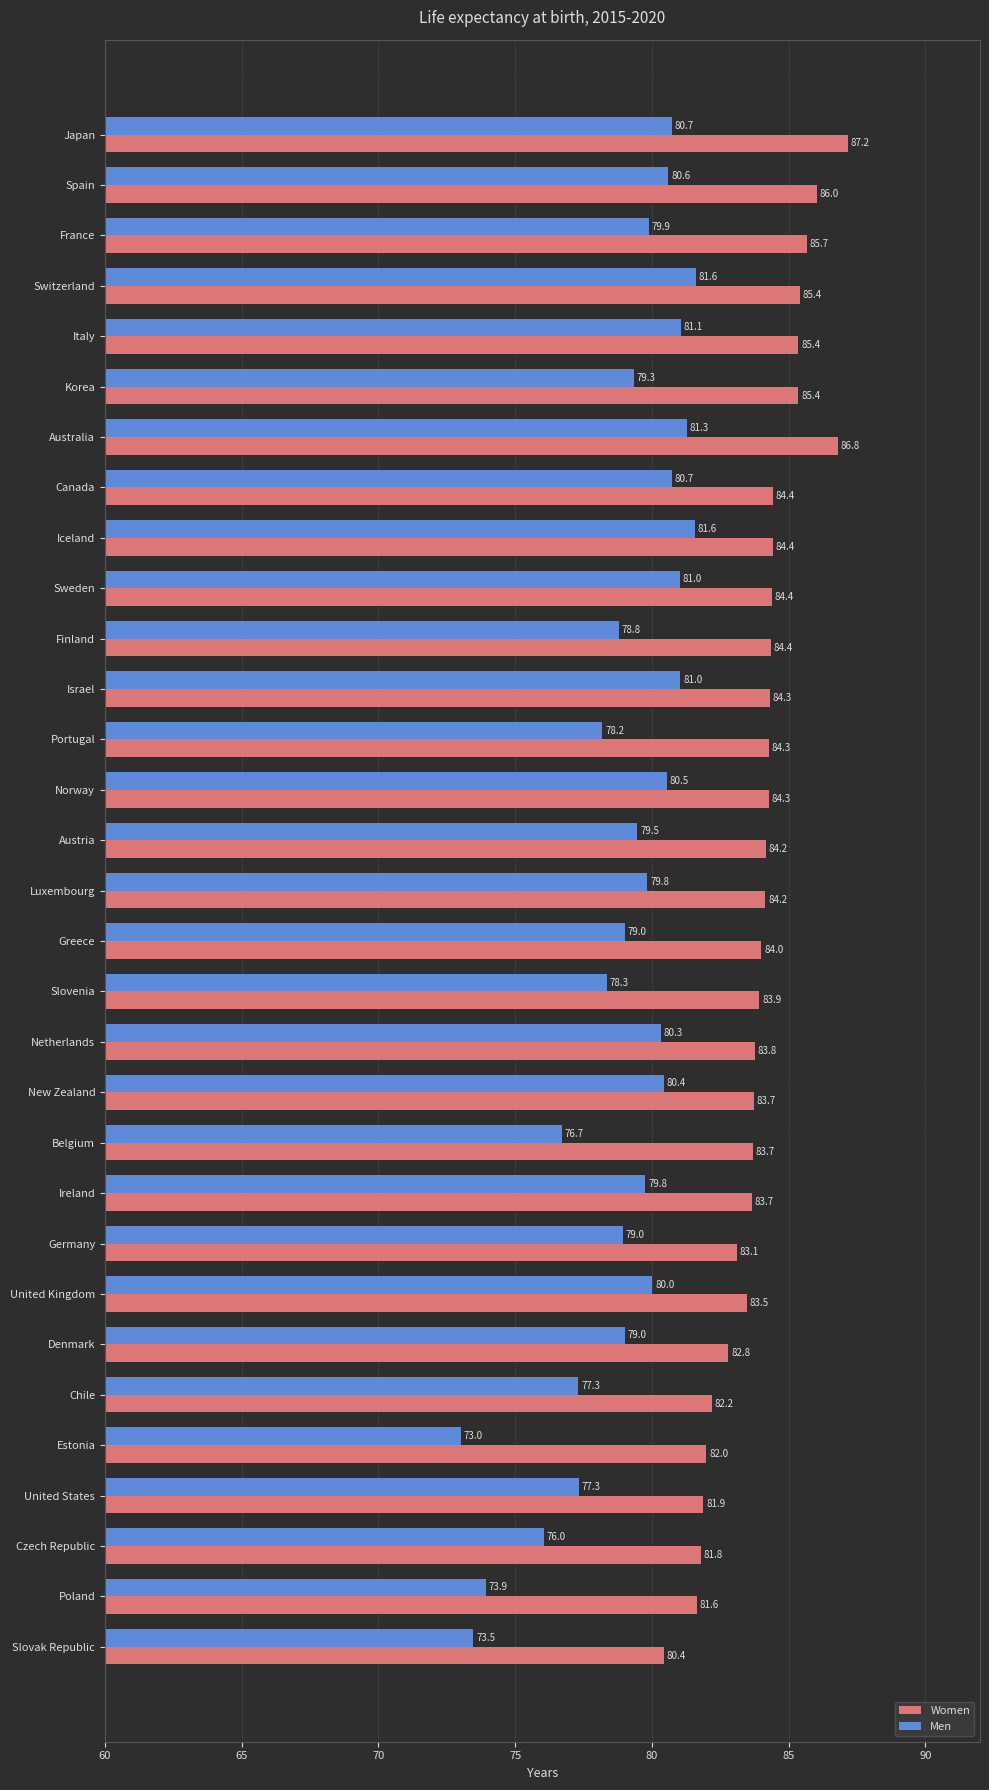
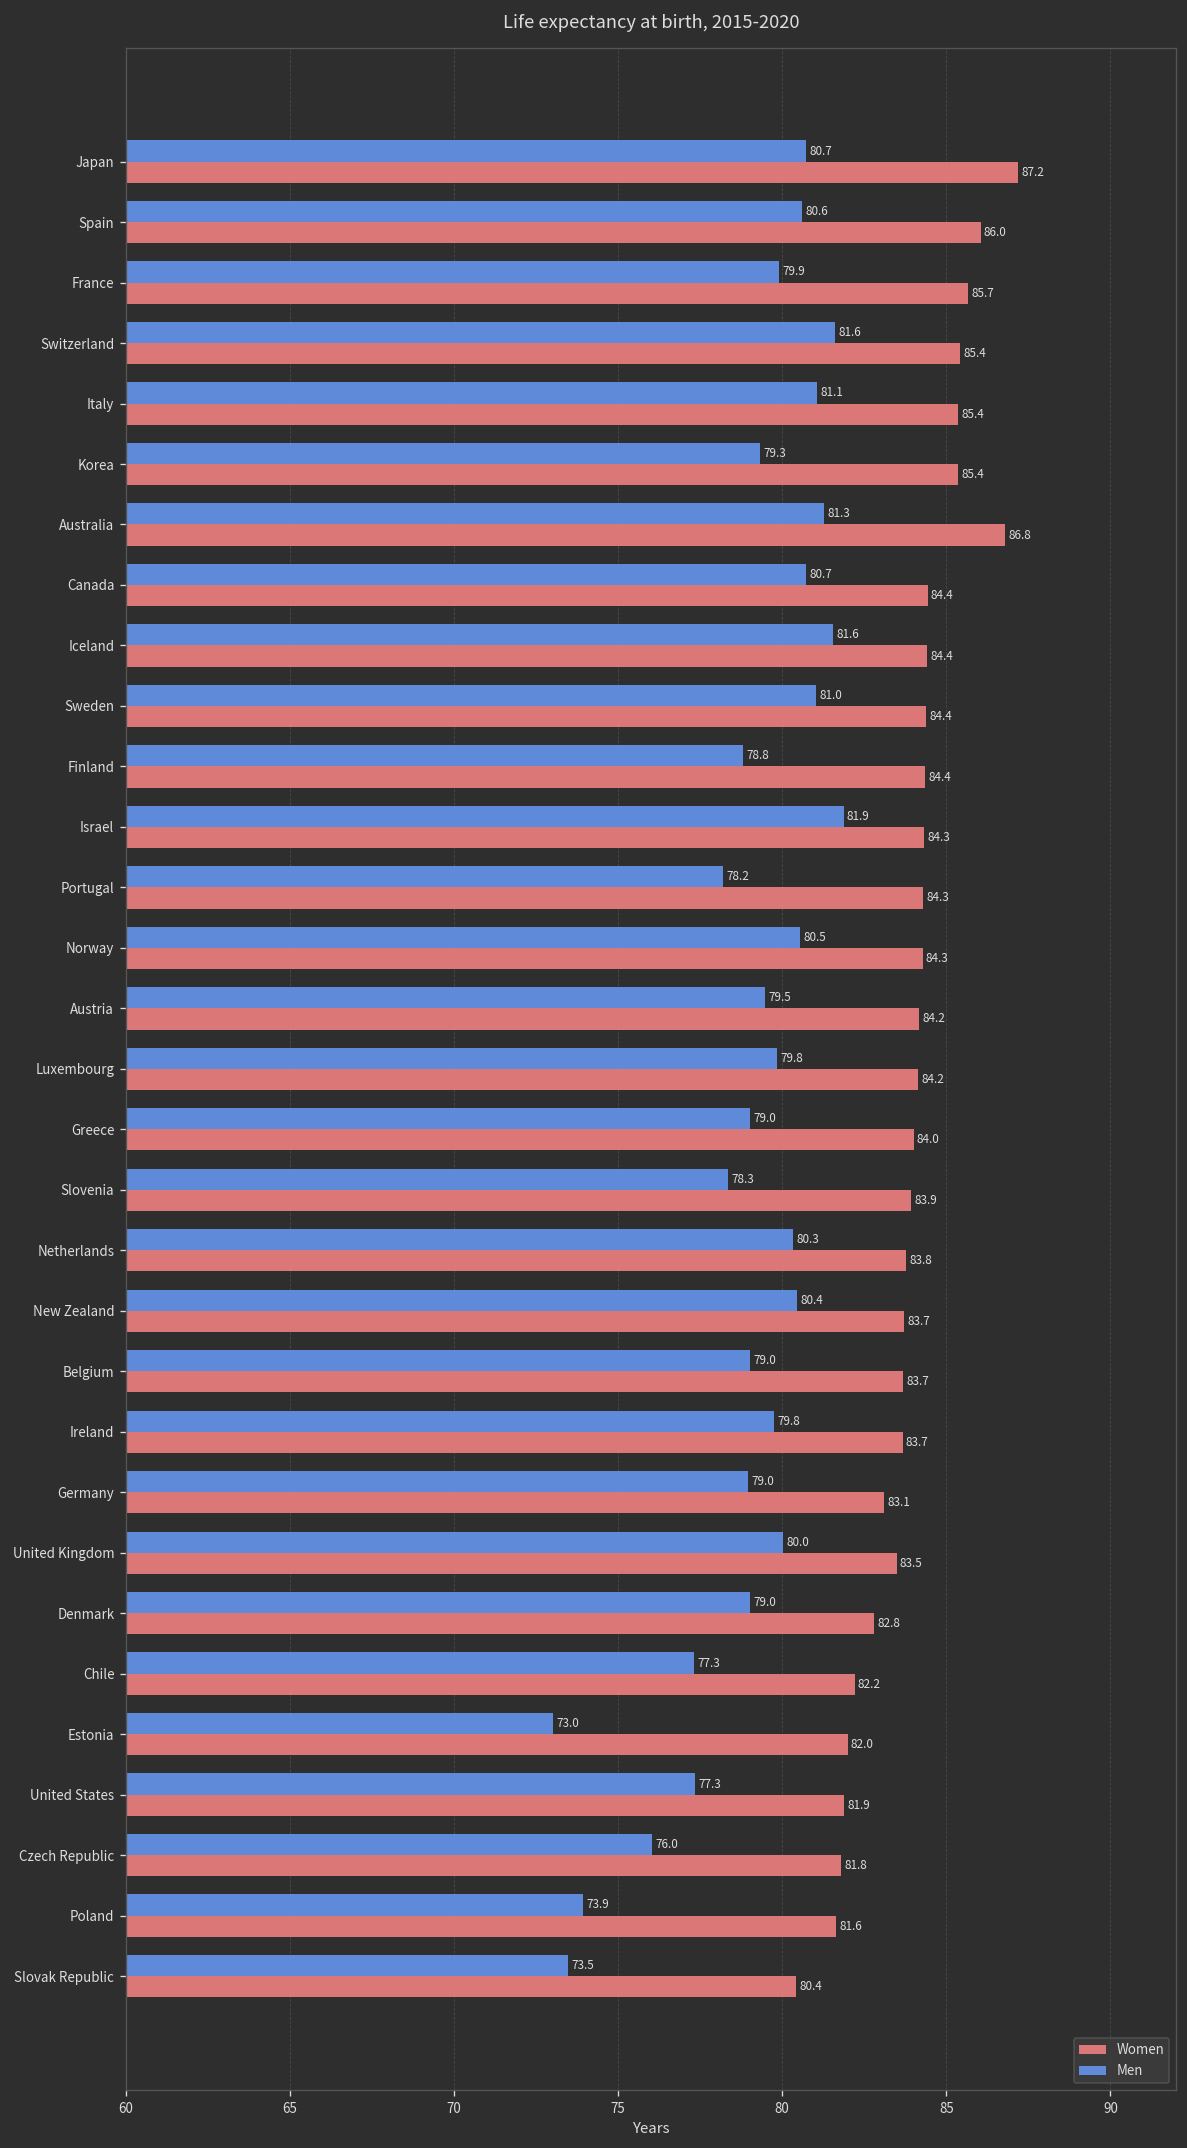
Men, Israel: 81.0 -> 81.9
Men, Belgium: 76.7 -> 79.0
